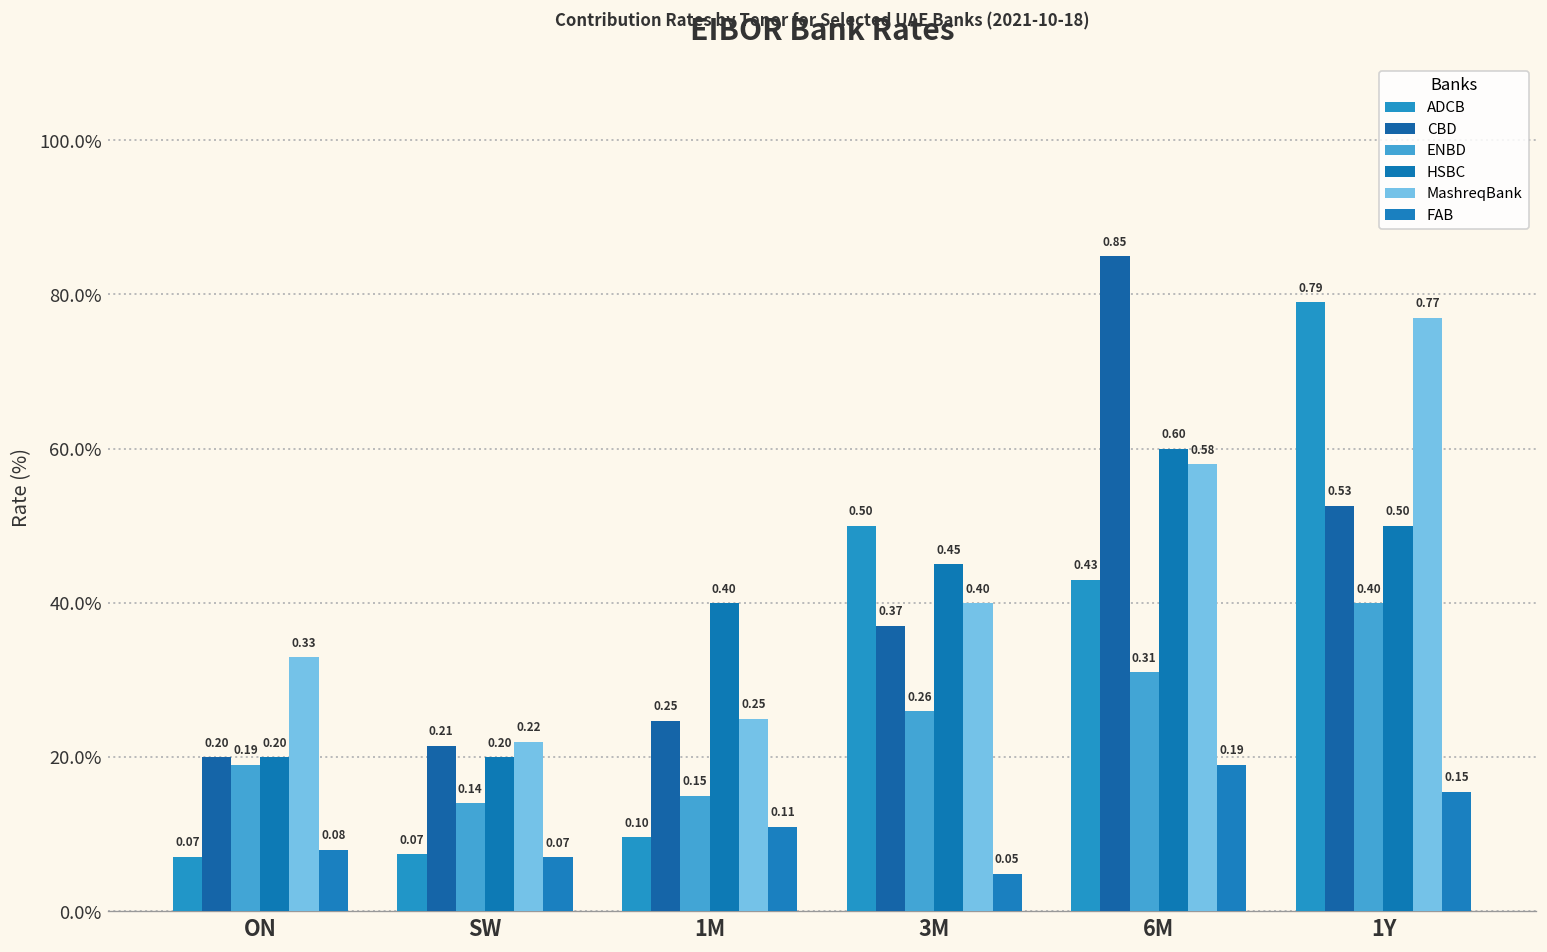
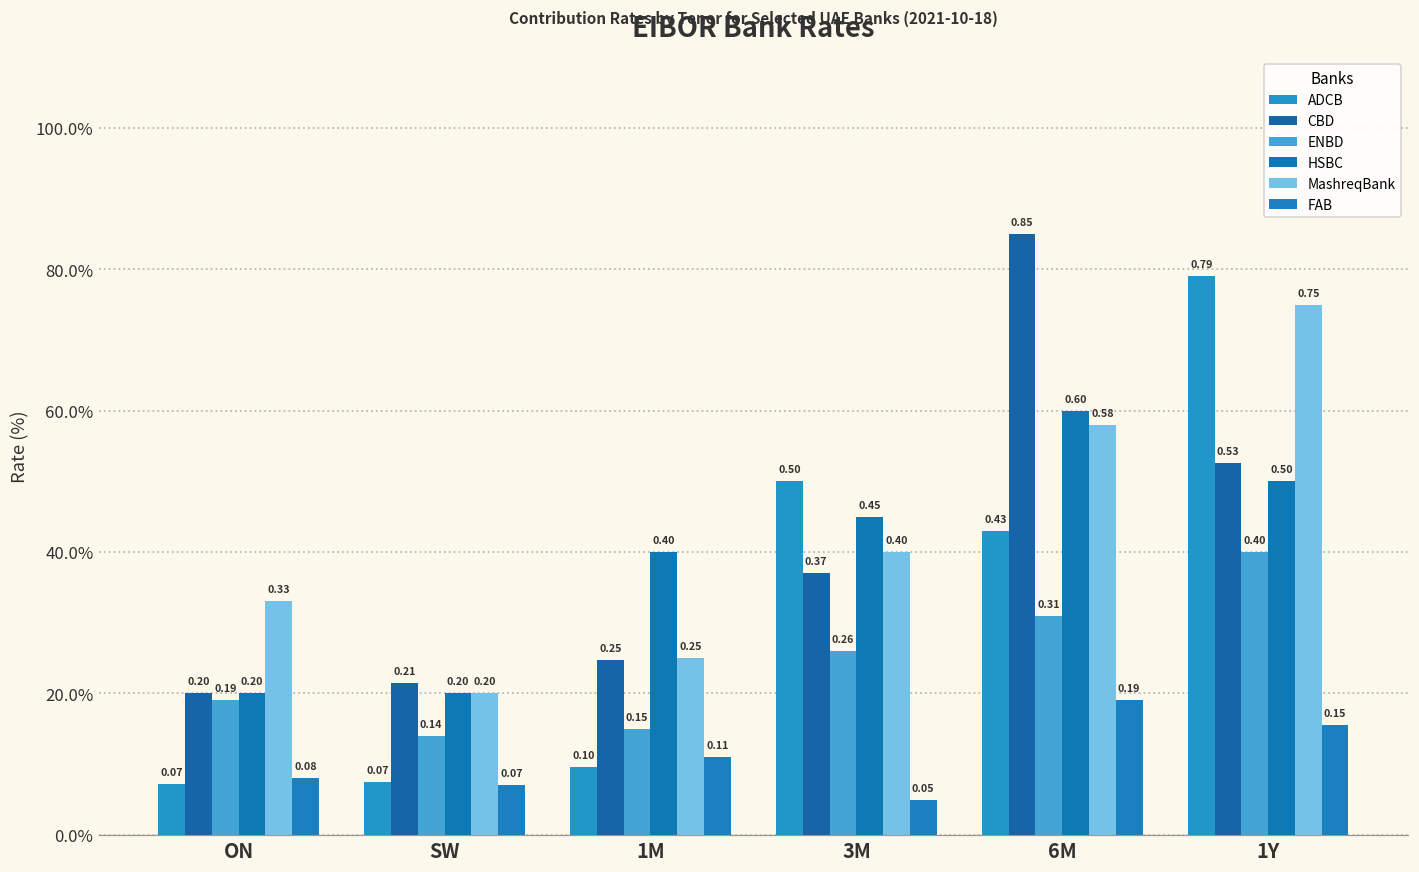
MashreqBank, SW: 0.22 -> 0.20
MashreqBank, 1Y: 0.77 -> 0.75
